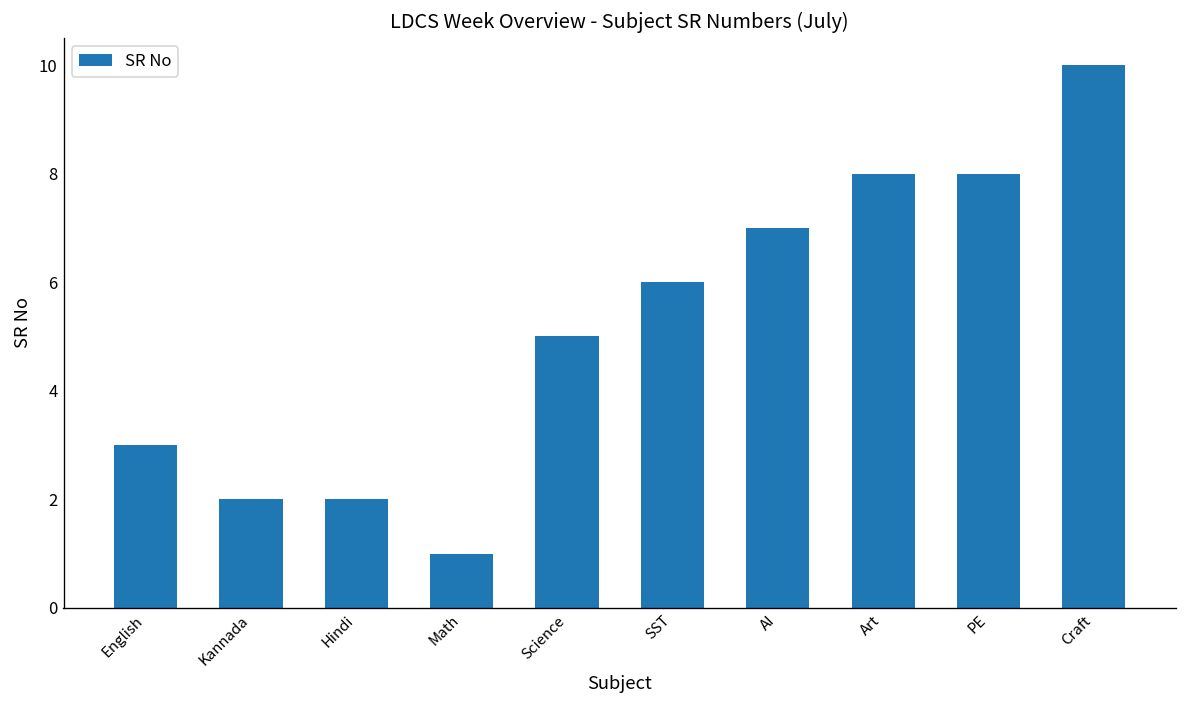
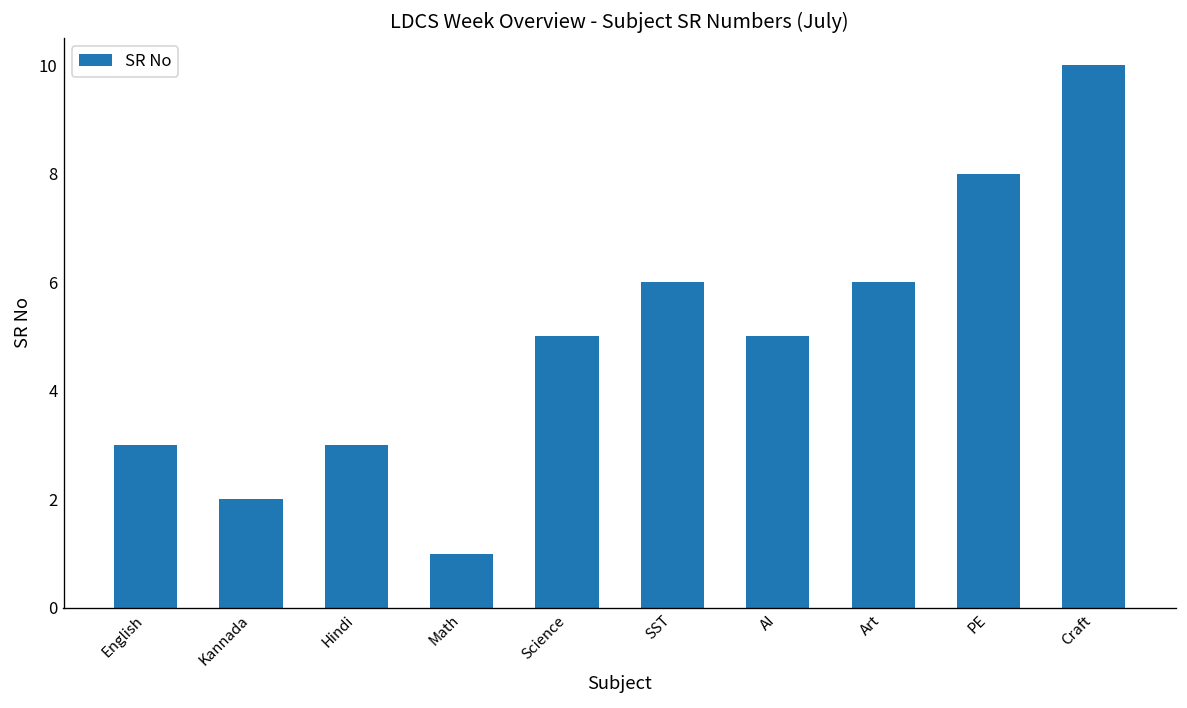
Hindi: 2 -> 3
AI: 7 -> 5
Art: 8 -> 6
